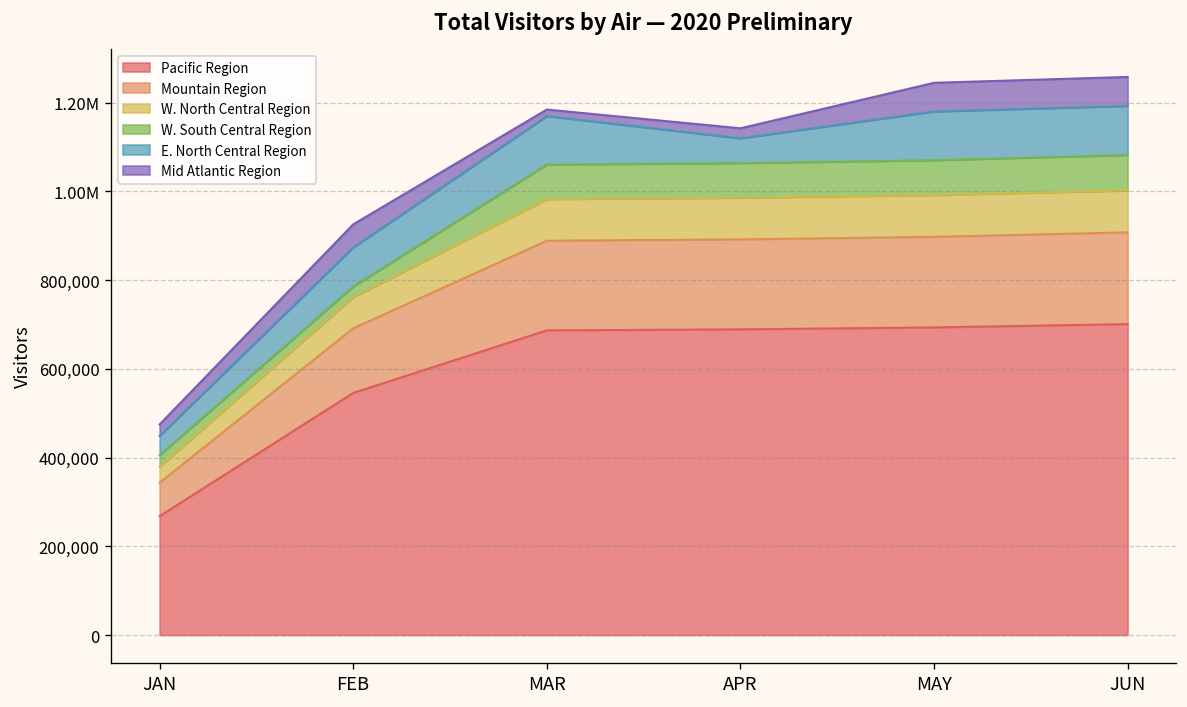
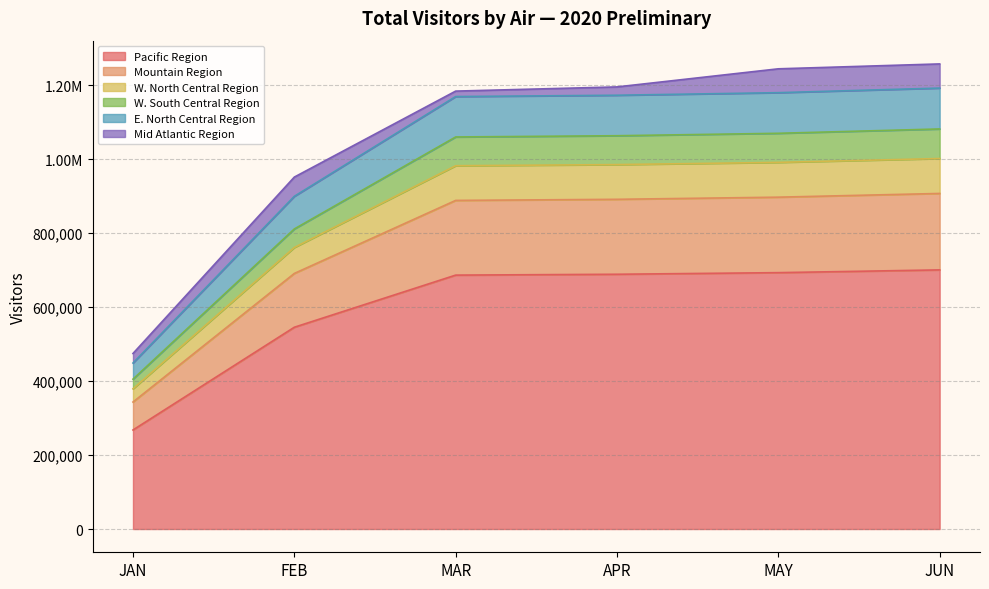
W. South Central Region, FEB: 20,000 -> 50,000
E. North Central Region, APR: 60,000 -> 110,000
